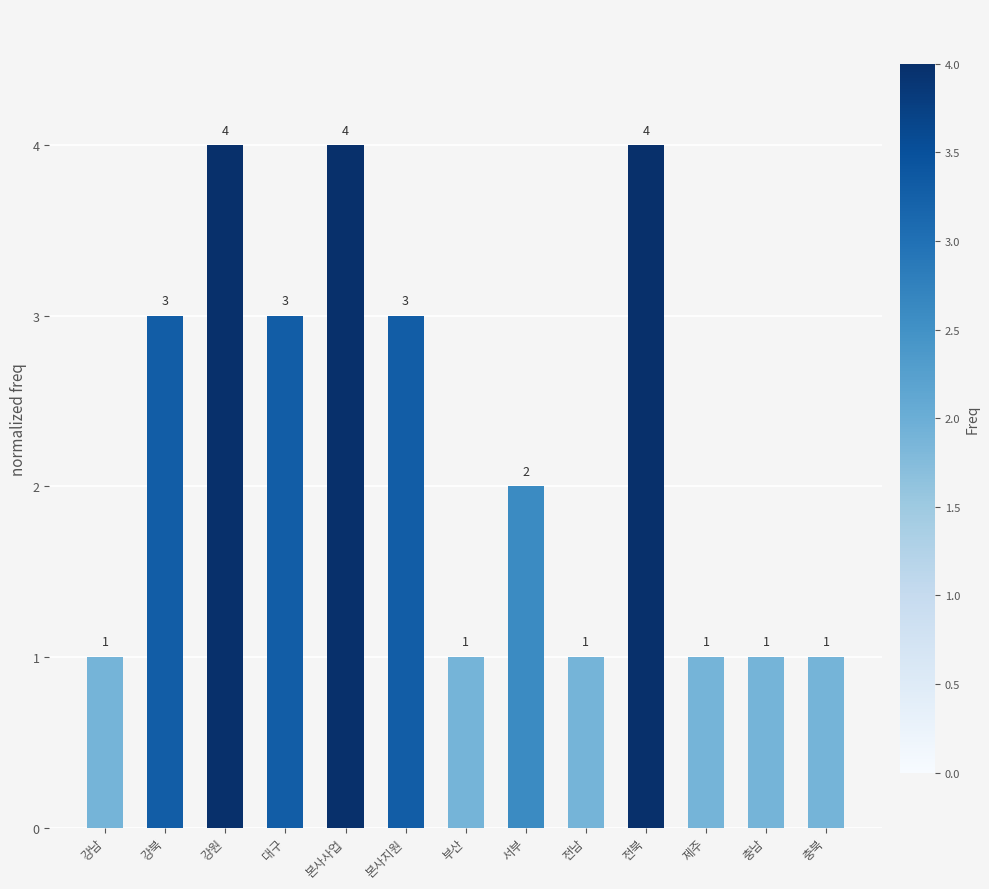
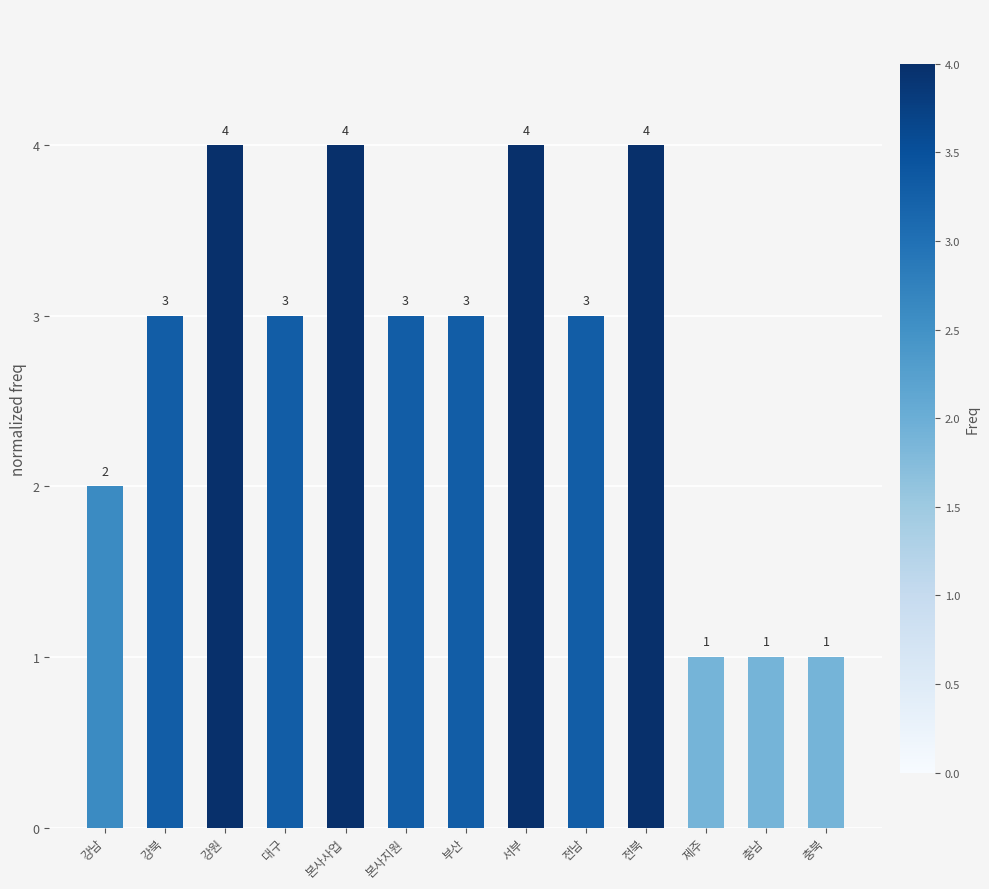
강남: 1 -> 2
부산: 1 -> 3
서부: 2 -> 4
전남: 1 -> 3
